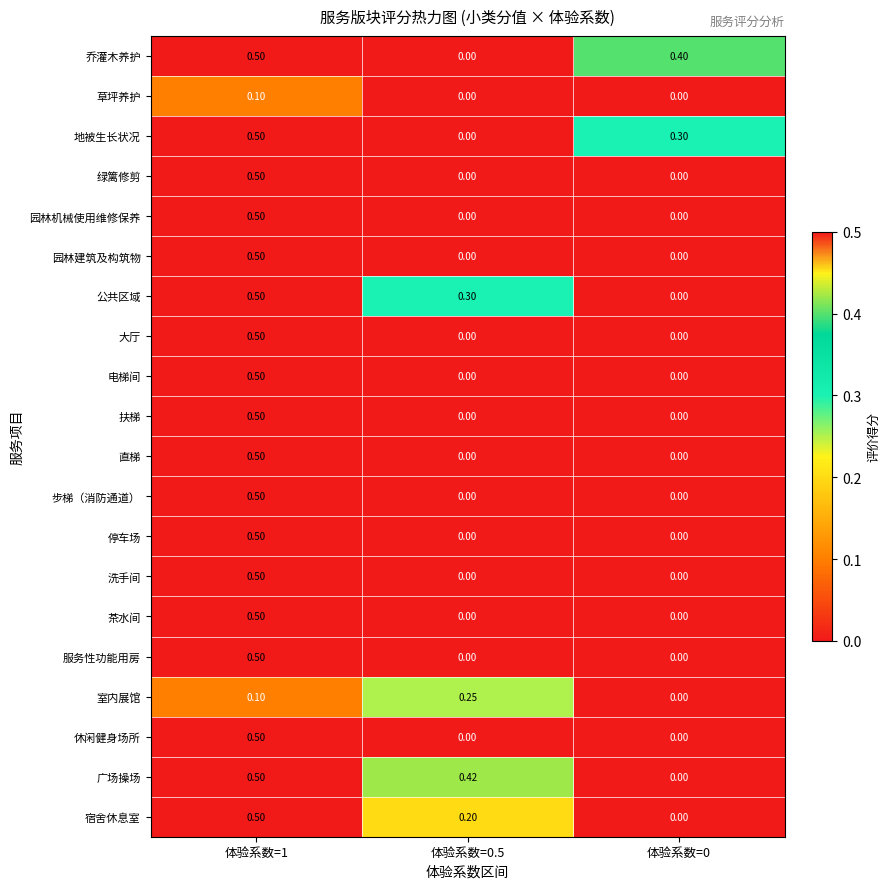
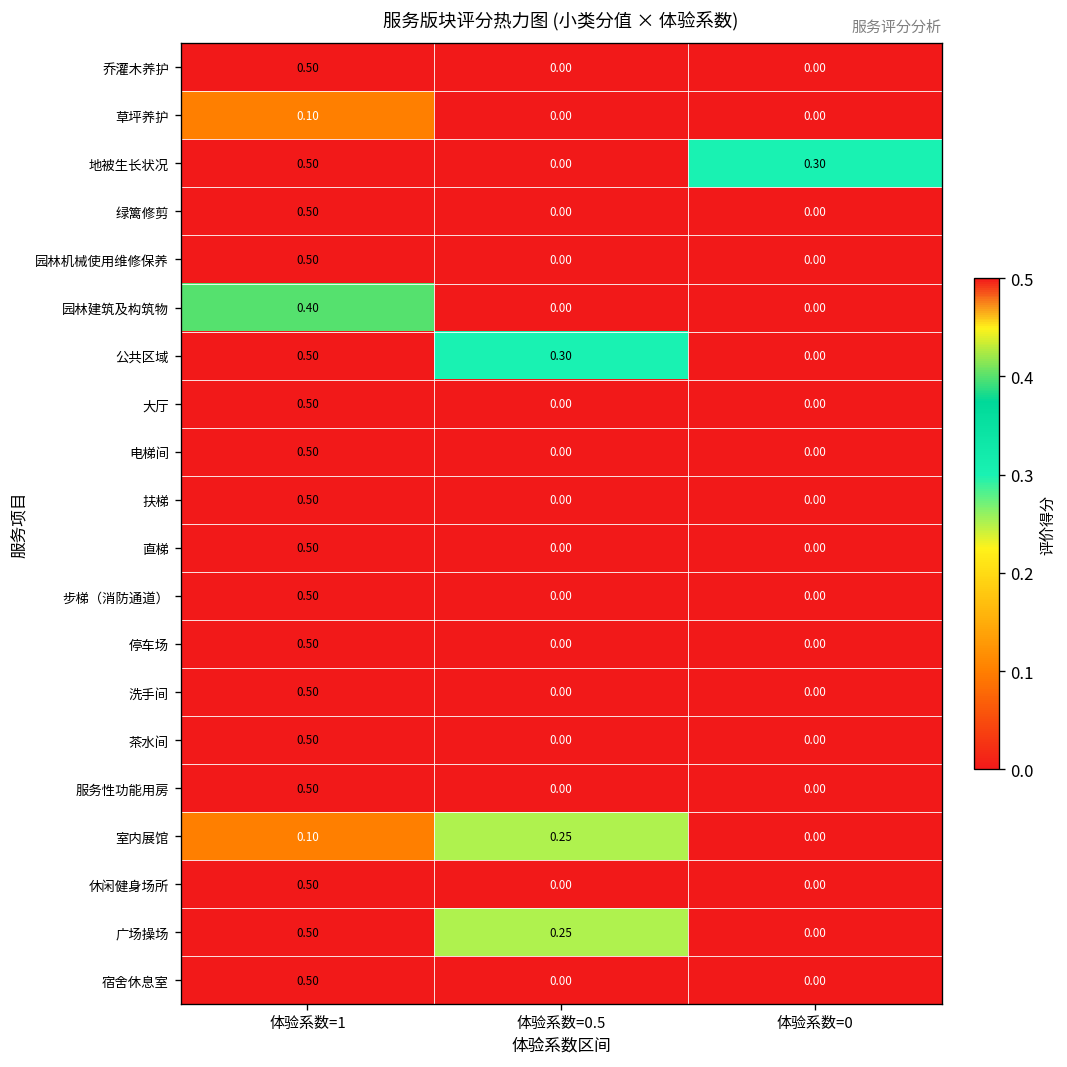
乔灌木养护, 体验系数=0: 0.40 -> 0.00
园林建筑及构筑物, 体验系数=1: 0.50 -> 0.40
广场操场, 体验系数=0.5: 0.42 -> 0.25
宿舍休息室, 体验系数=0.5: 0.20 -> 0.00
